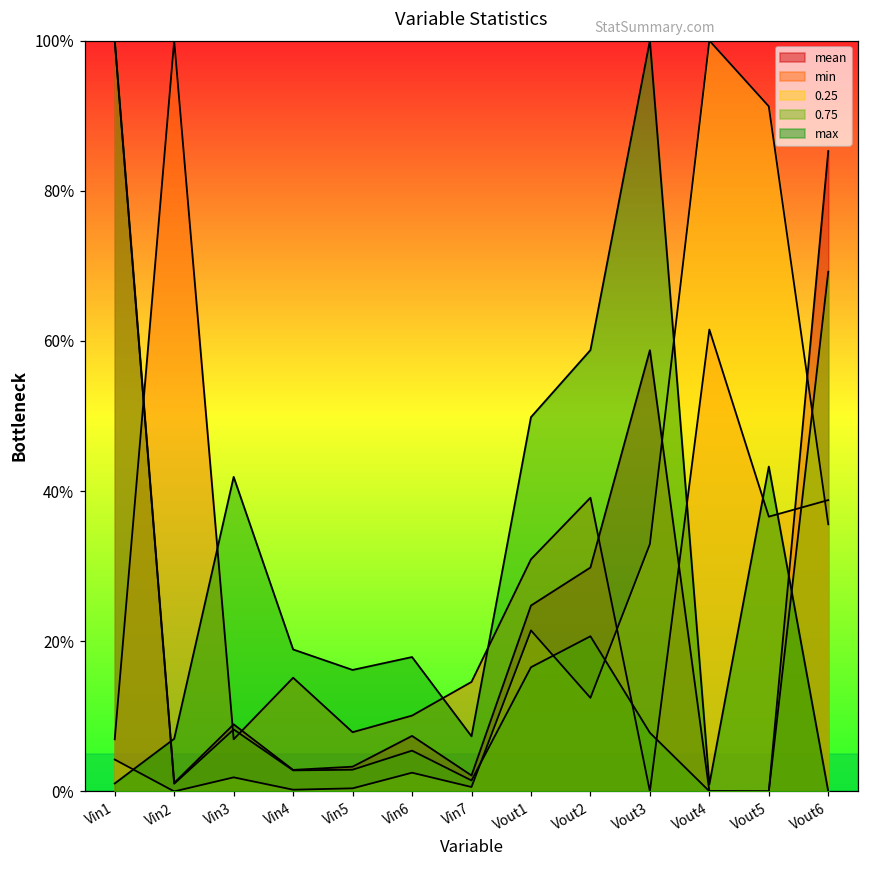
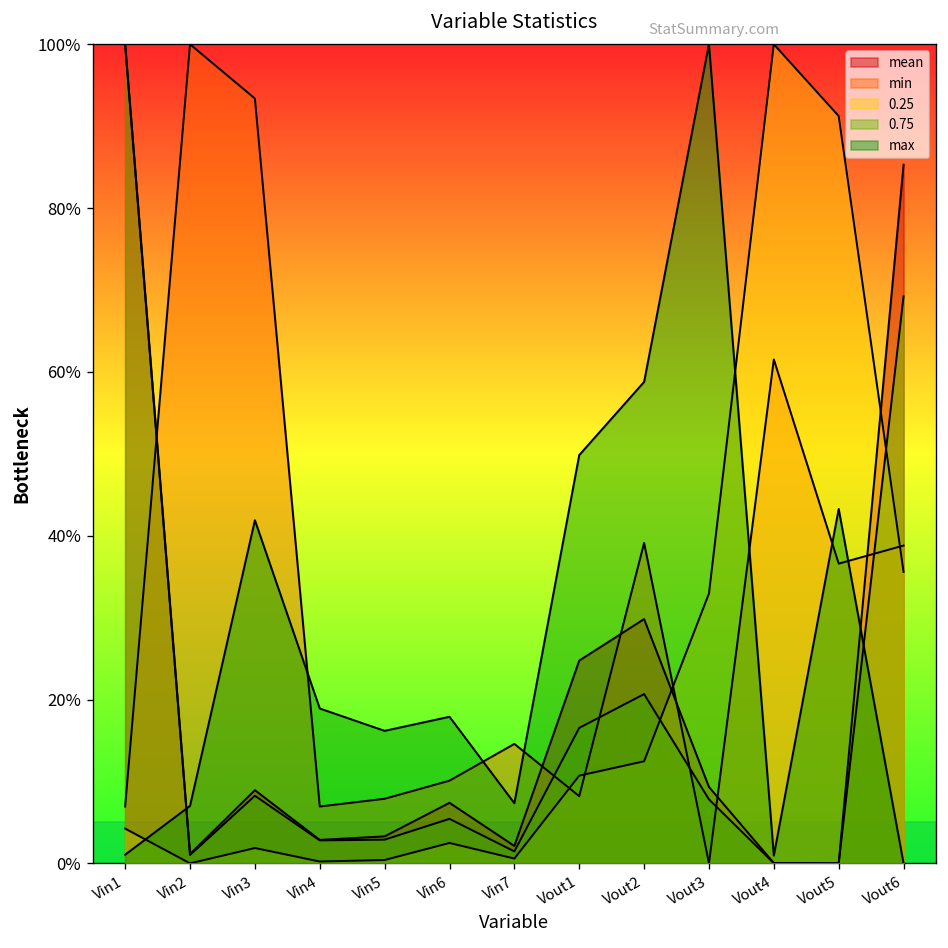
min, Vin3: 7% -> 93%
min, Vin4: 15% -> 7%
min, Vout1: 31% -> 8%
0.25, Vout1: 21% -> 11%
mean, Vout3: 59% -> 9%
